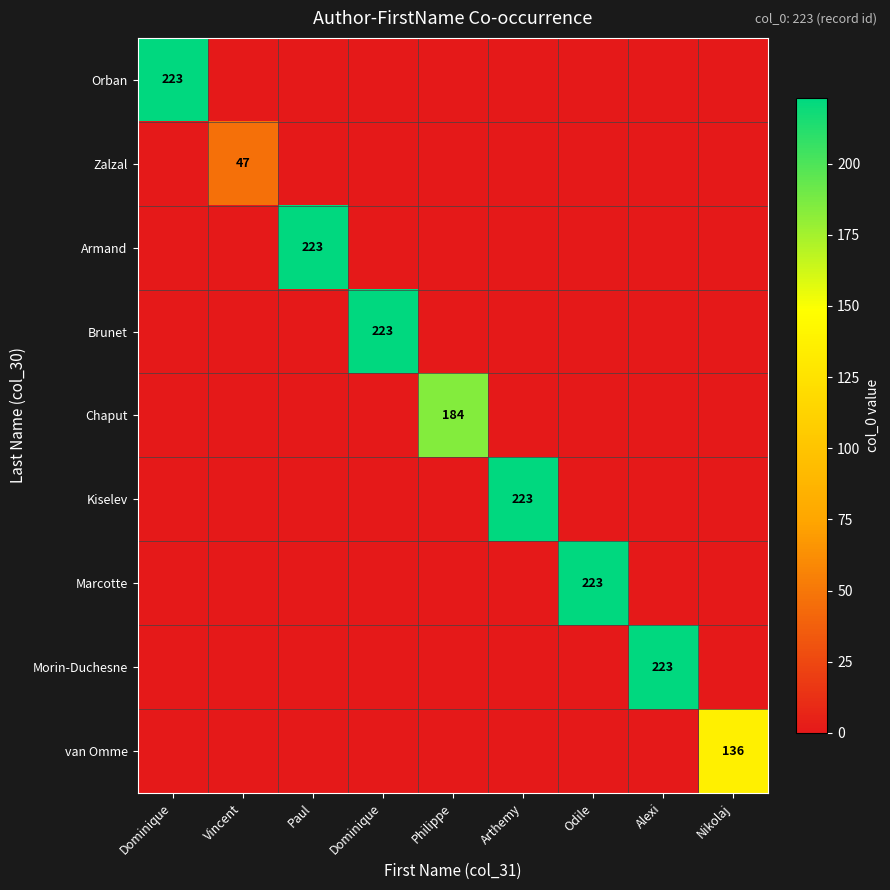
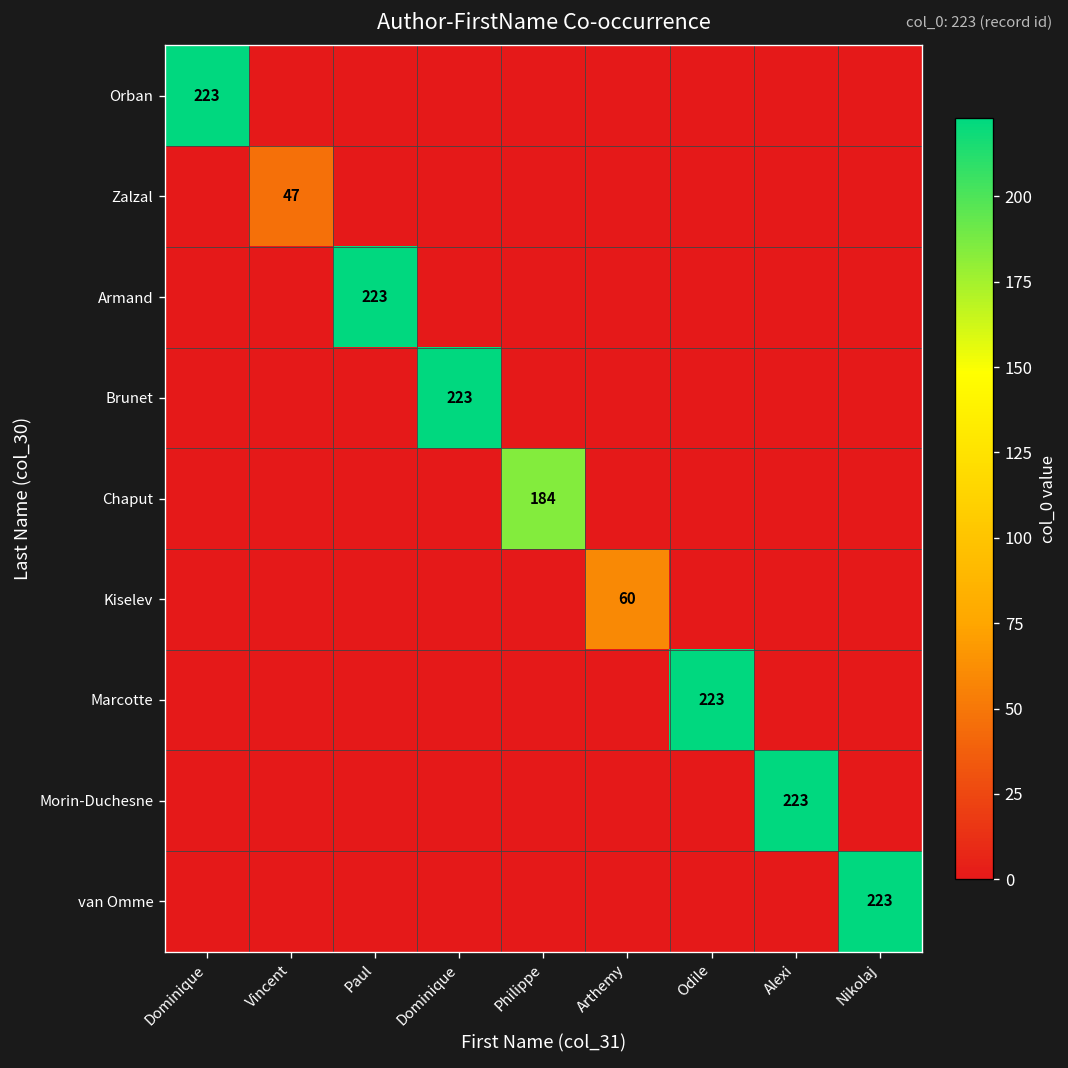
Kiselev, Arthemy: 223 -> 60
van Omme, Nikolaj: 136 -> 223
